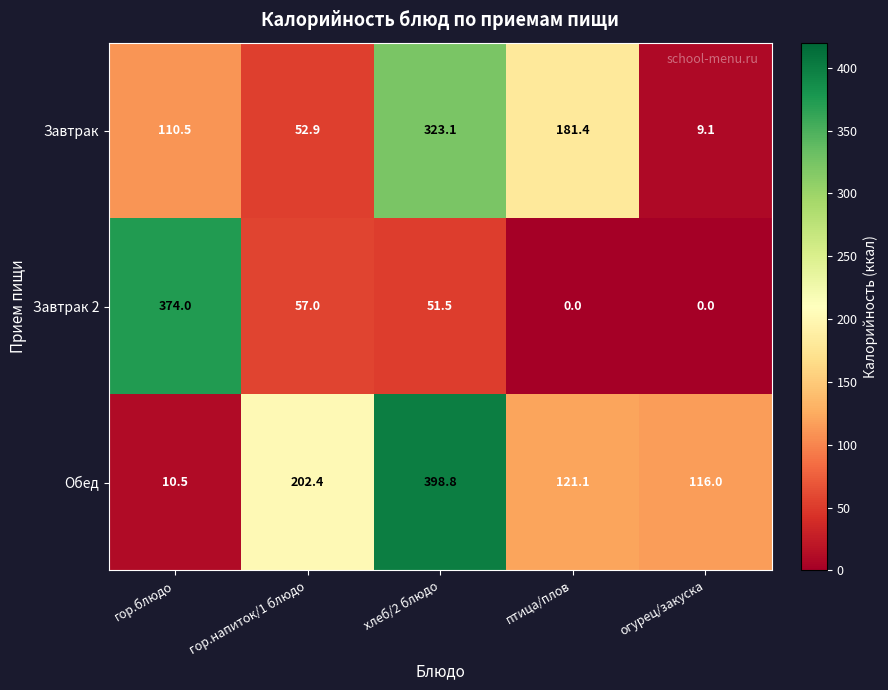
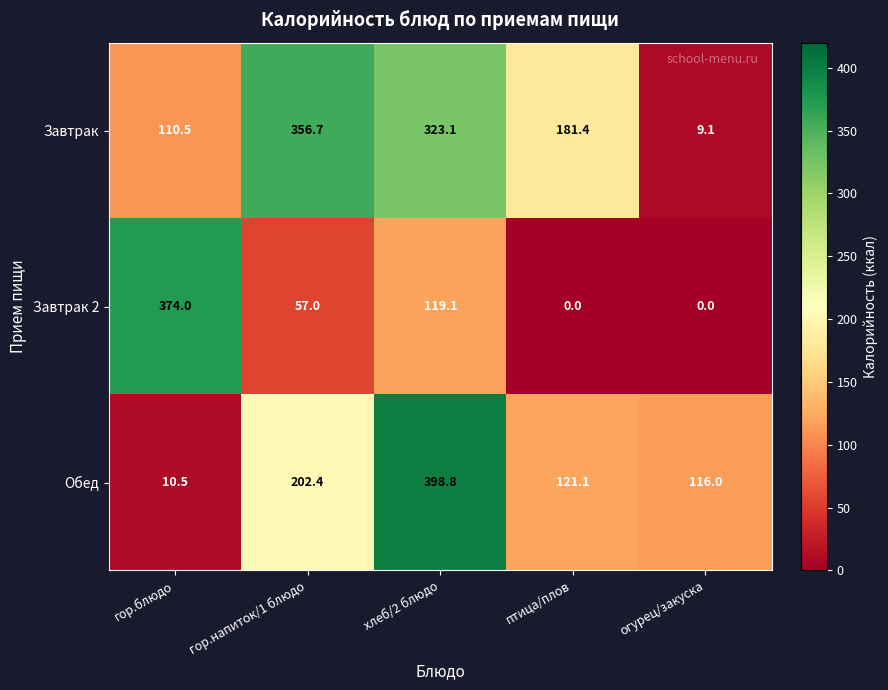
Завтрак, гор.напиток/1 блюдо: 52.9 -> 356.7
Завтрак 2, хлеб/2 блюдо: 51.5 -> 119.1
